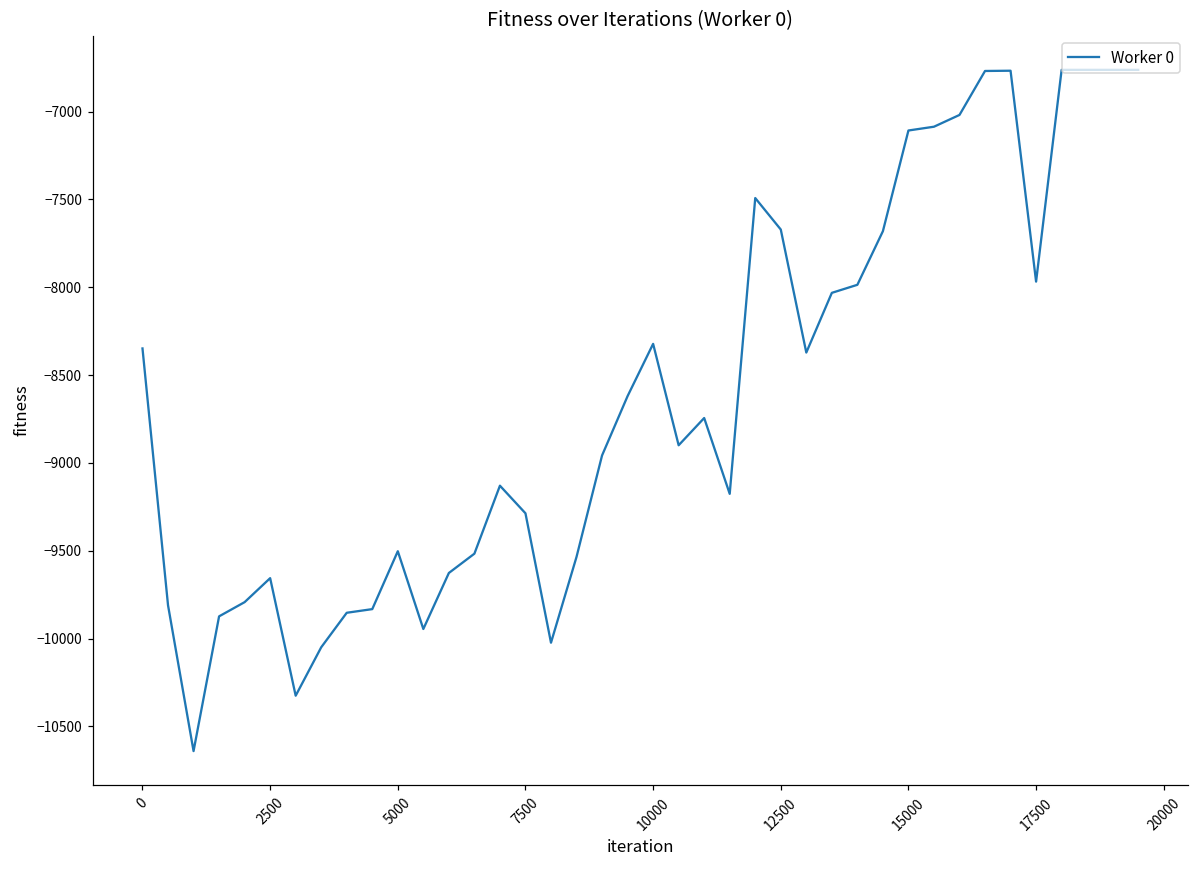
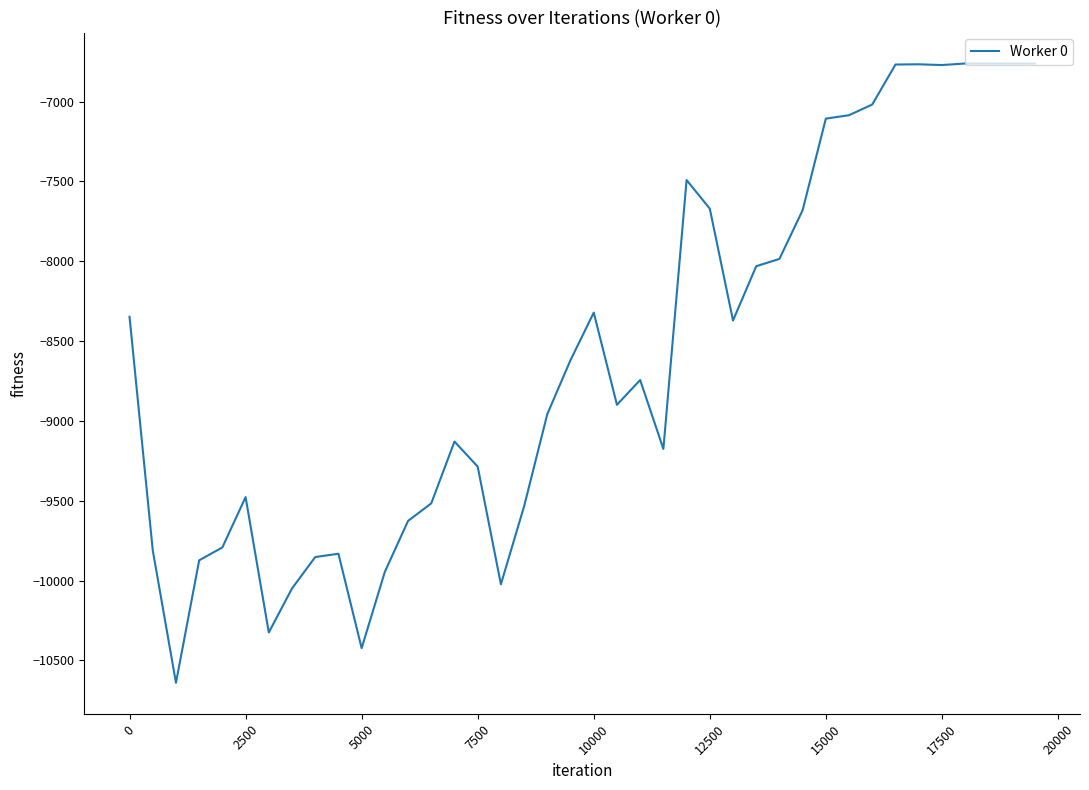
2500: -9660 -> -9480
5000: -9500 -> -10420
17500: -7970 -> -6770
